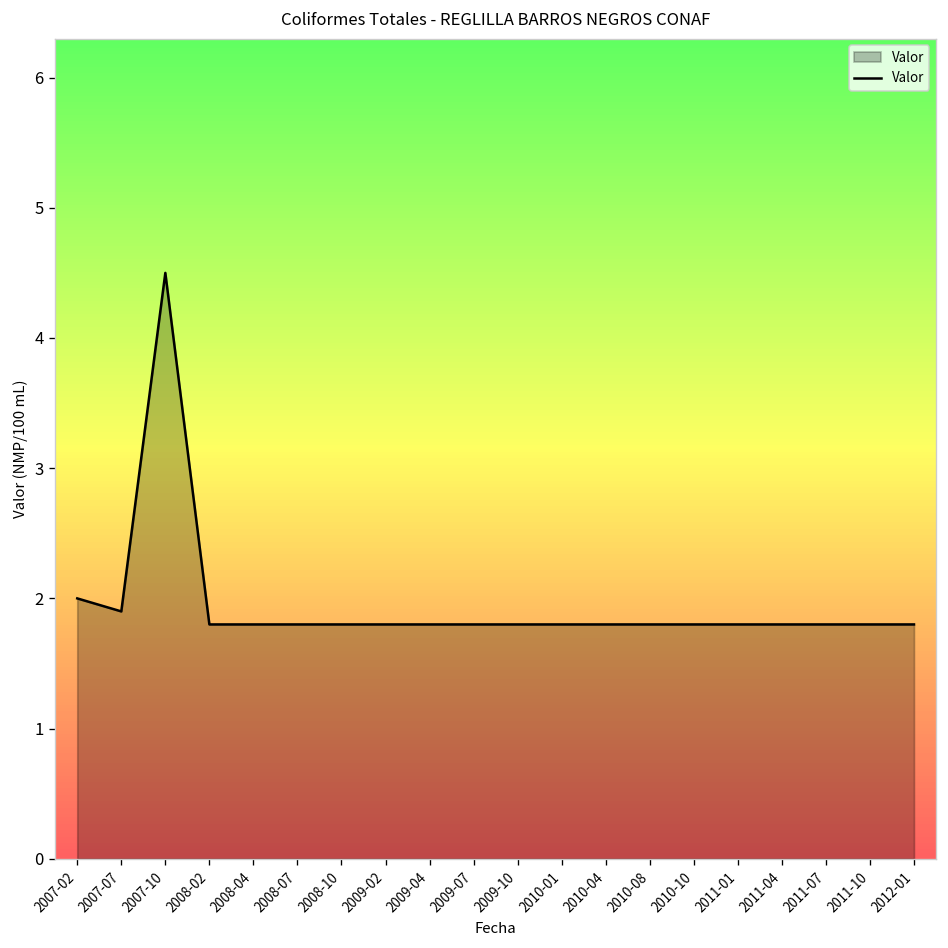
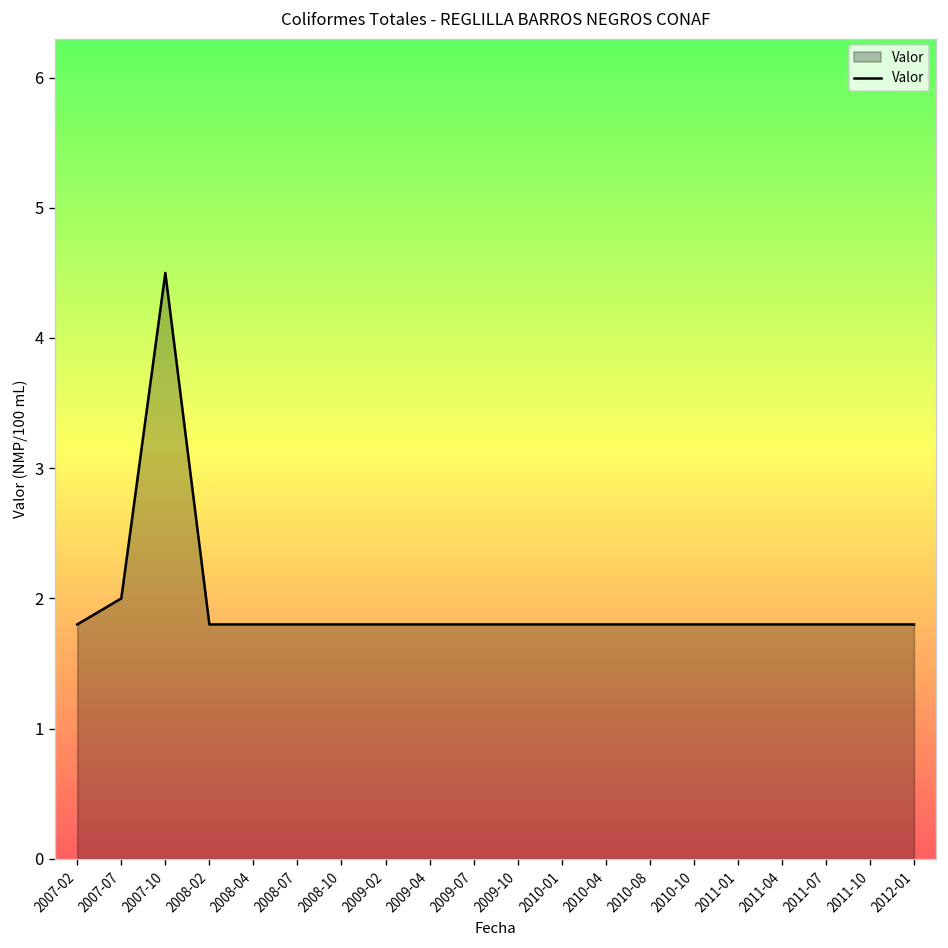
2007-02: 2.0 -> 1.8
2007-07: 1.9 -> 2.0
